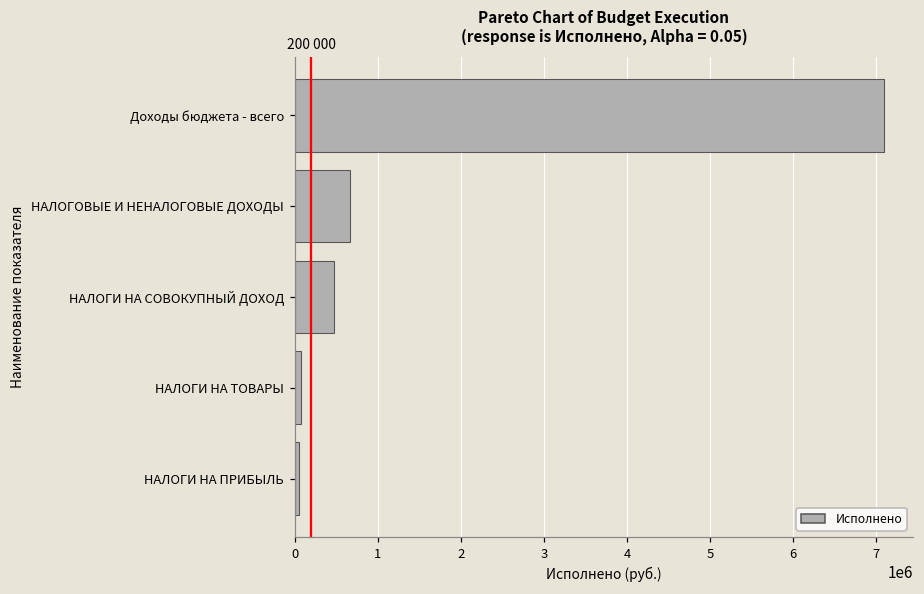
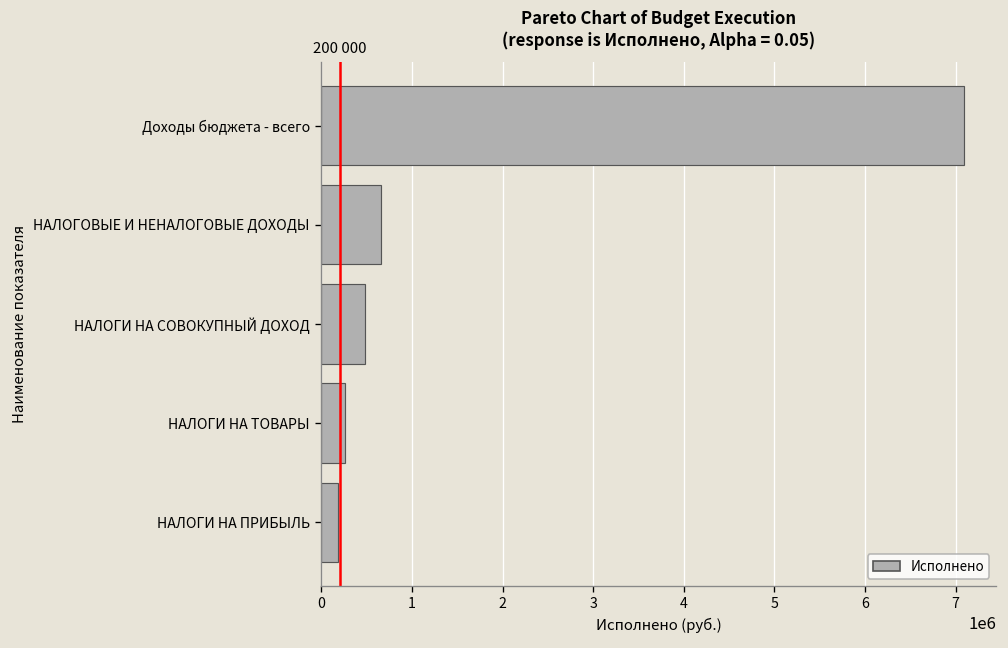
НАЛОГИ НА ТОВАРЫ: 100000 -> 300000
НАЛОГИ НА ПРИБЫЛЬ: 100000 -> 200000
